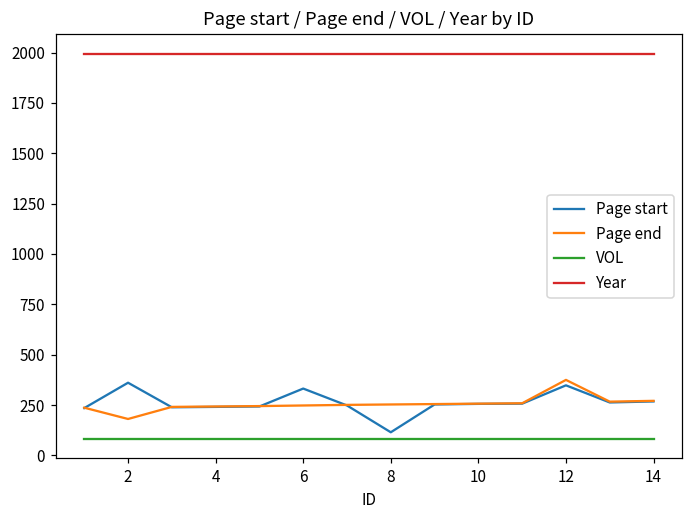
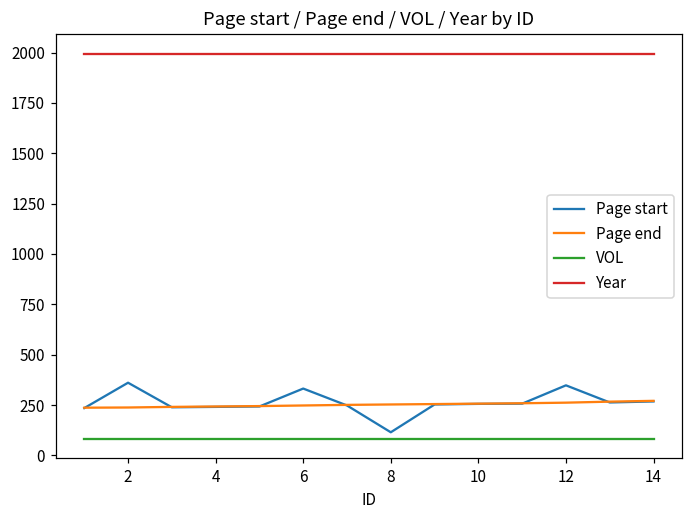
Page end, 2: 180 -> 240
Page end, 12: 380 -> 260
